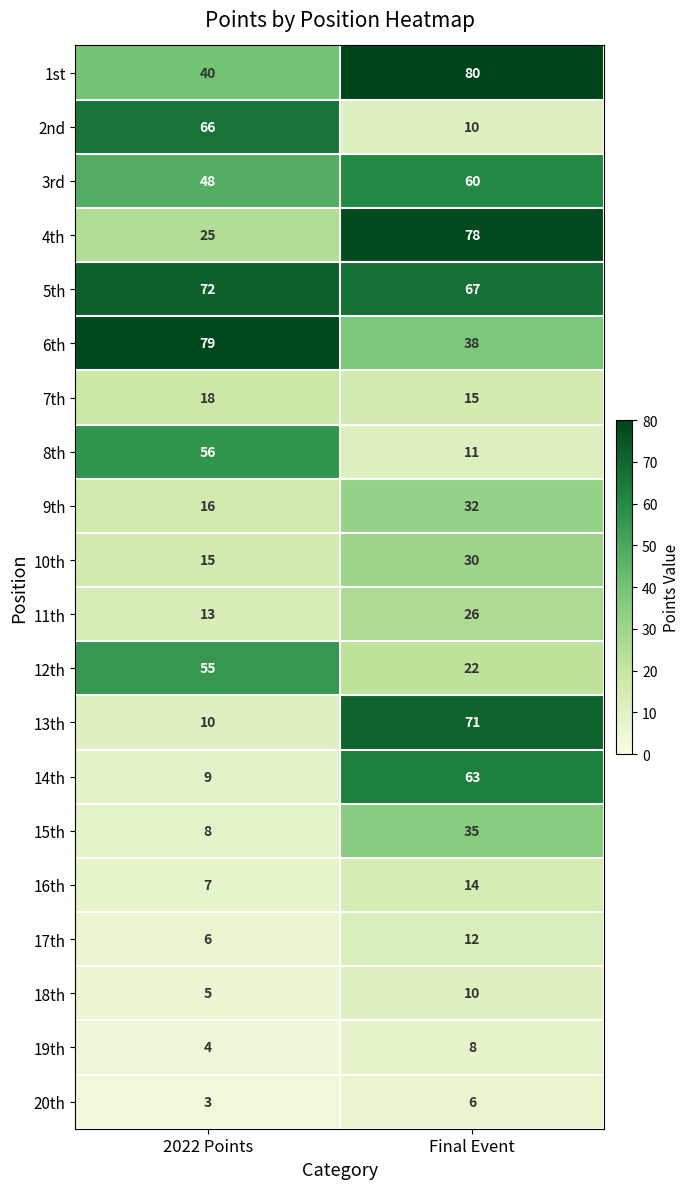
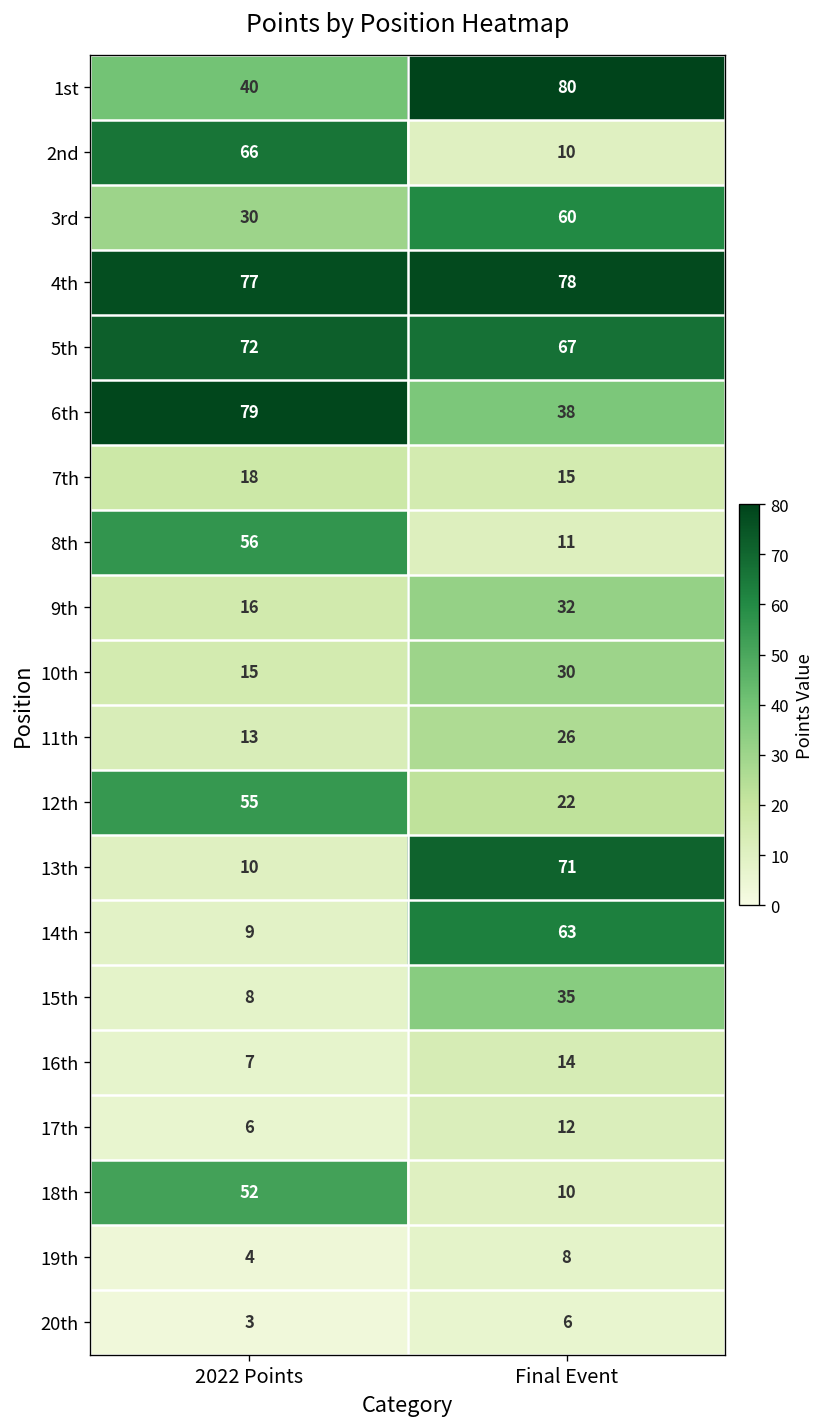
3rd, 2022 Points: 48 -> 30
4th, 2022 Points: 25 -> 77
18th, 2022 Points: 5 -> 52
